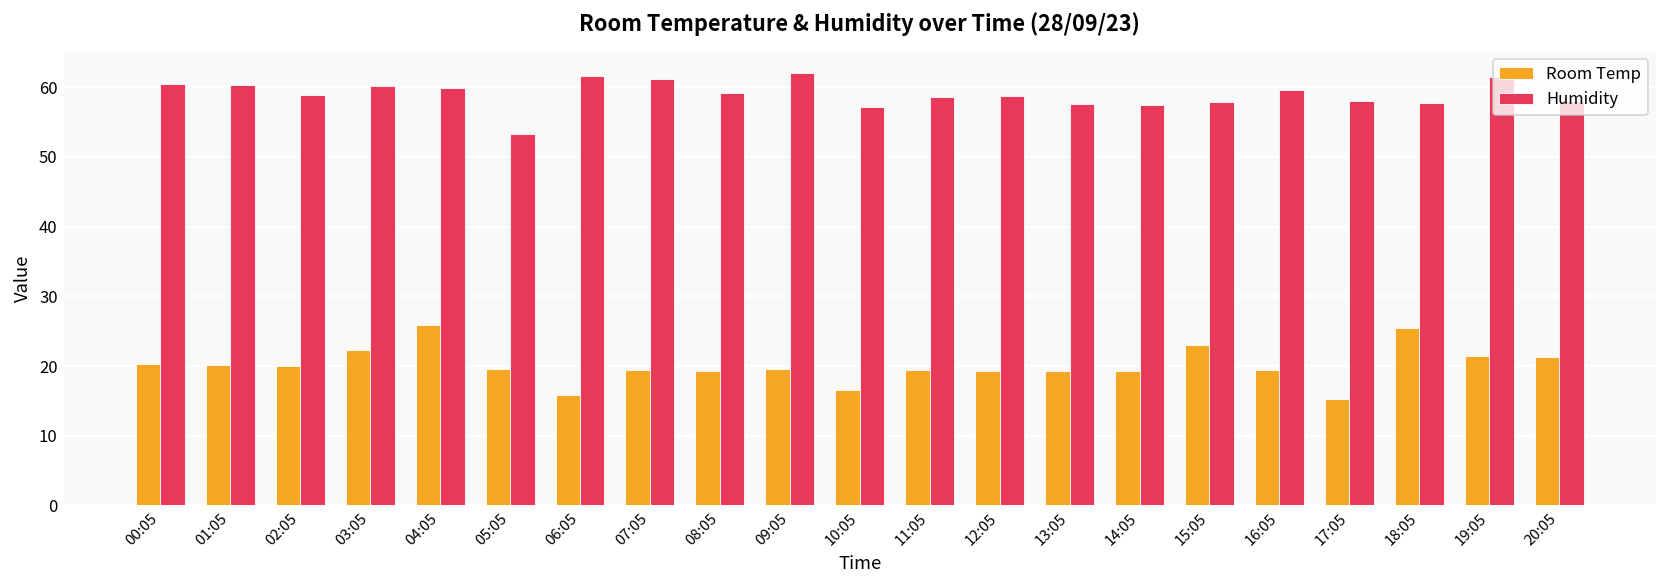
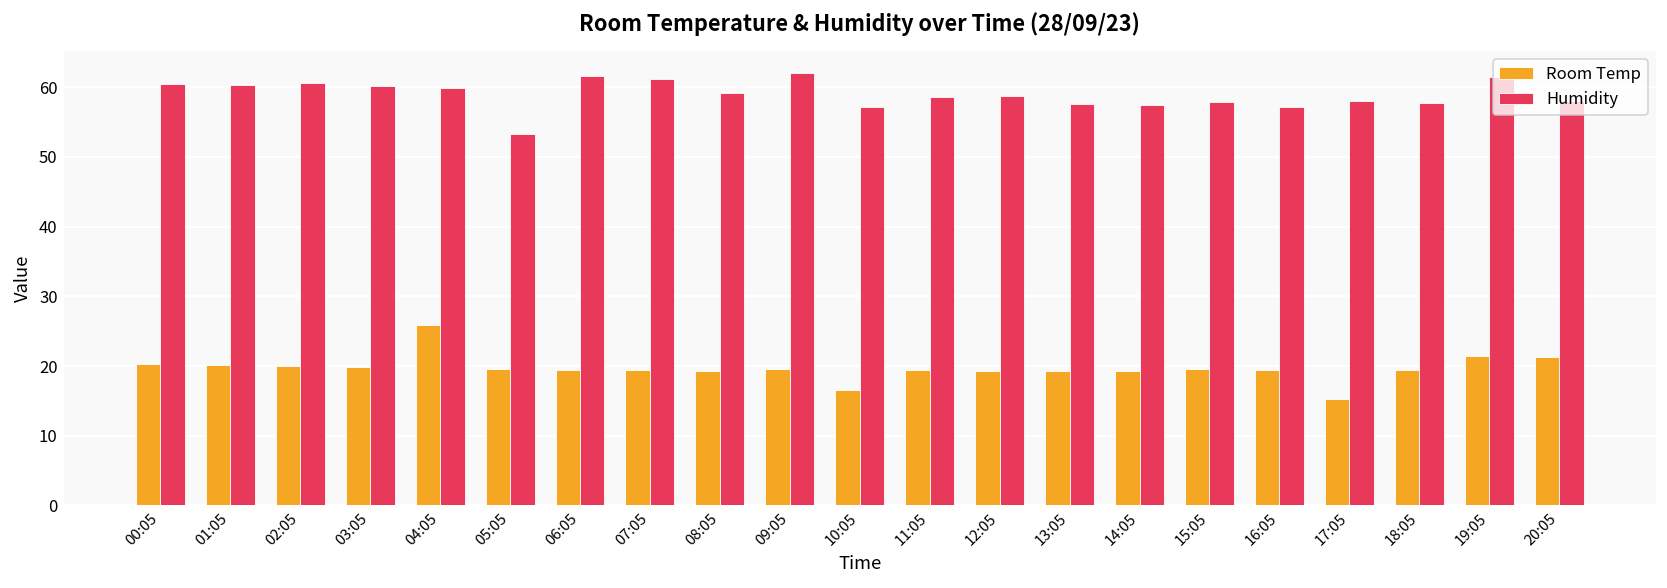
Humidity, 02:05: 59 -> 61
Room Temp, 03:05: 22 -> 20
Room Temp, 06:05: 16 -> 19
Room Temp, 15:05: 23 -> 20
Humidity, 16:05: 60 -> 57
Room Temp, 18:05: 25 -> 20
